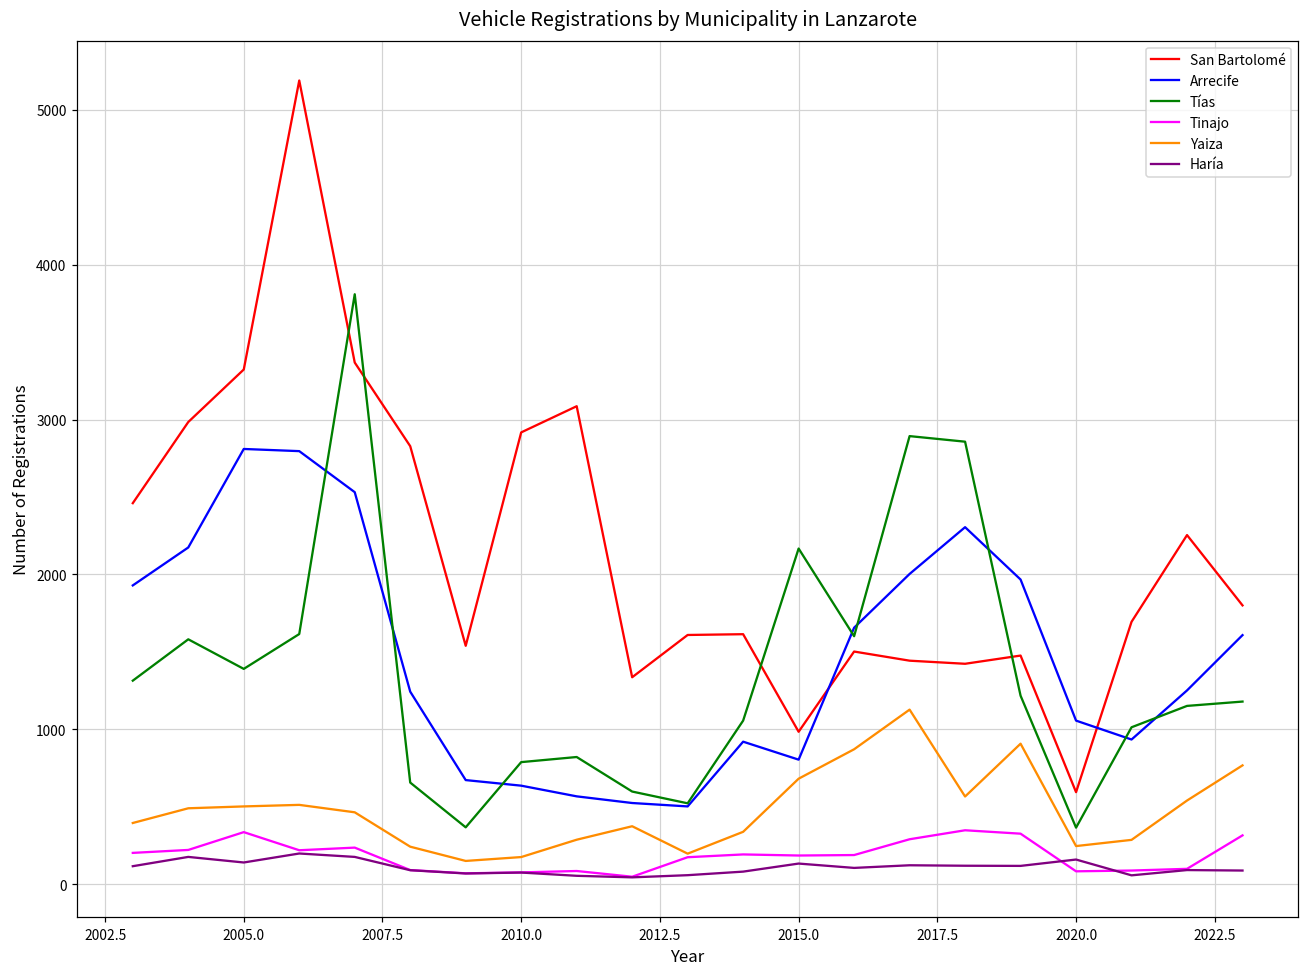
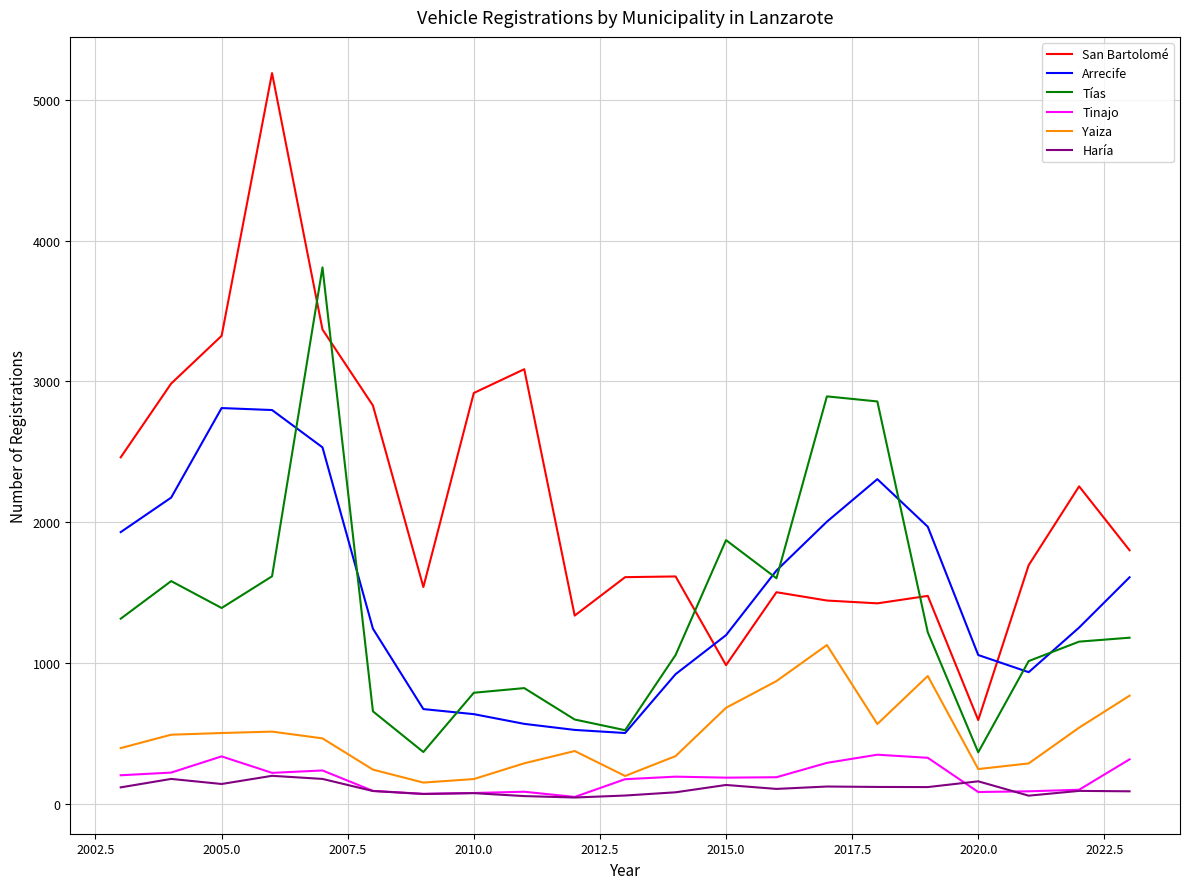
Arrecife, 2015.0: 800 -> 1200
Tías, 2015.0: 2170 -> 1870
